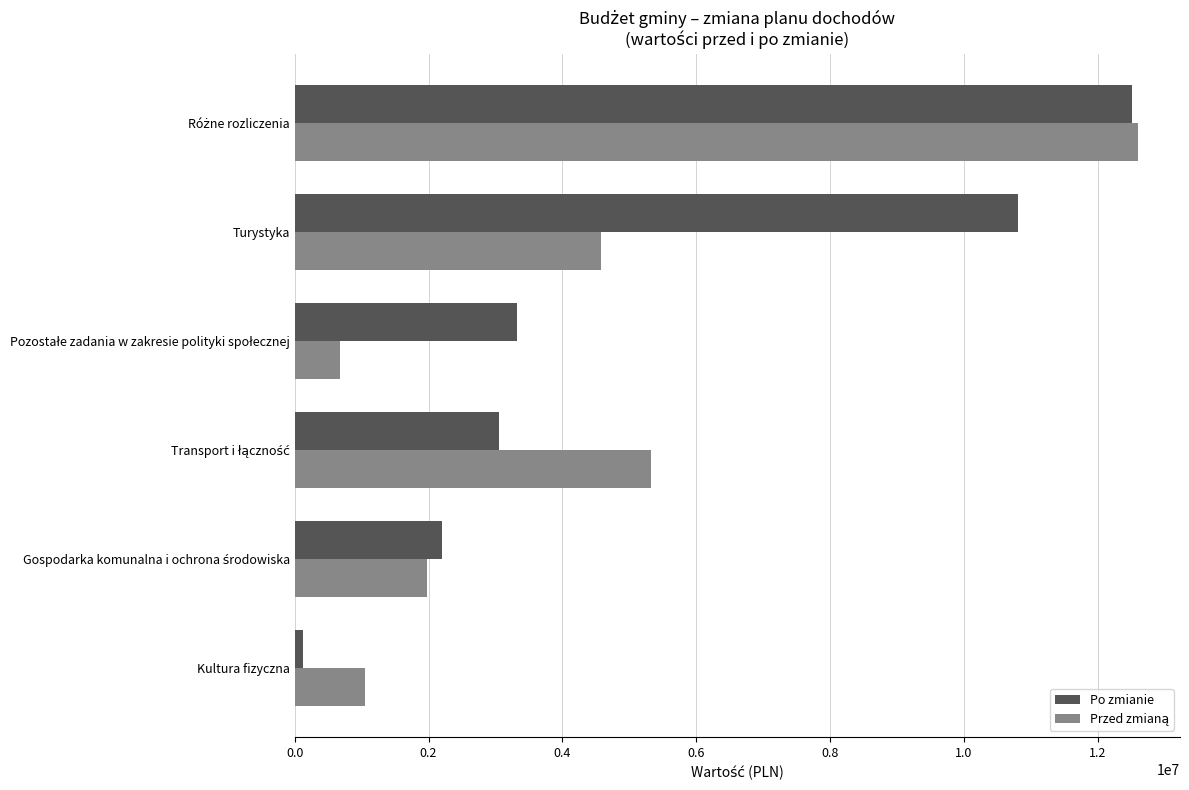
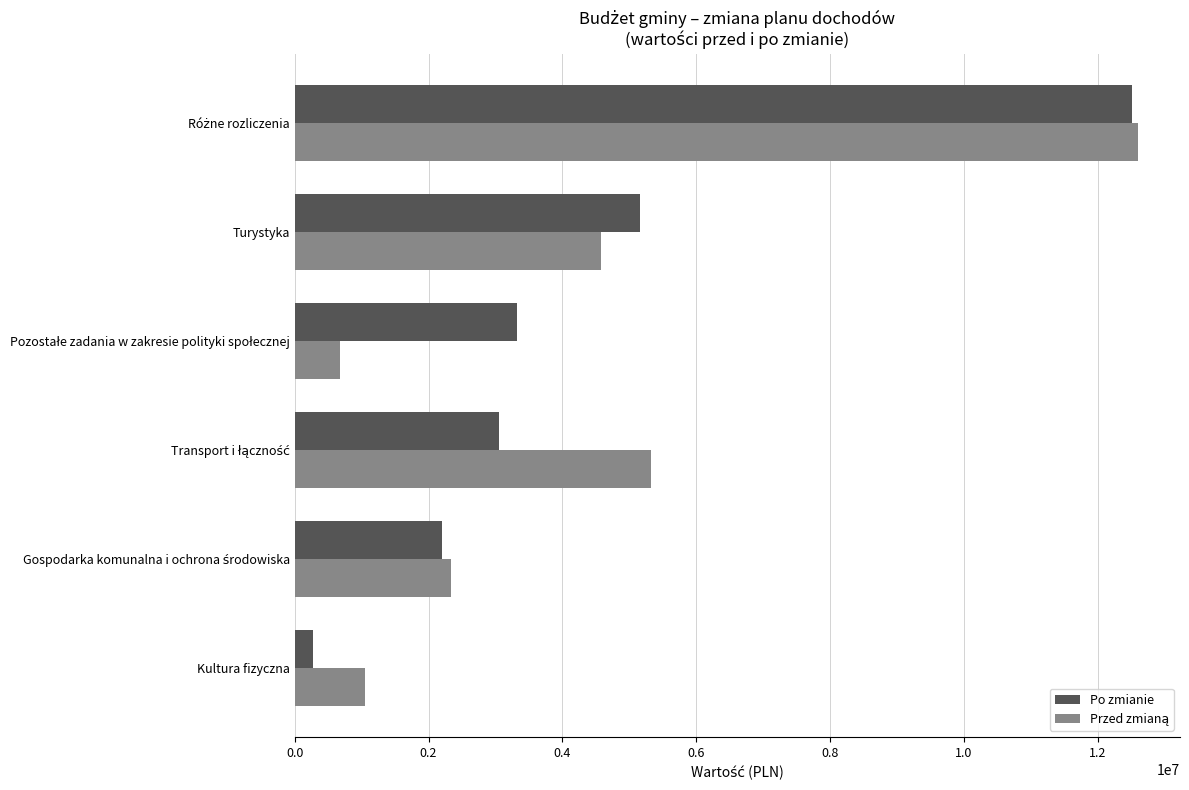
Po zmianie, Turystyka: 10800000 -> 5200000
Przed zmianą, Gospodarka komunalna i ochrona środowiska: 2000000 -> 2300000
Po zmianie, Kultura fizyczna: 100000 -> 300000
